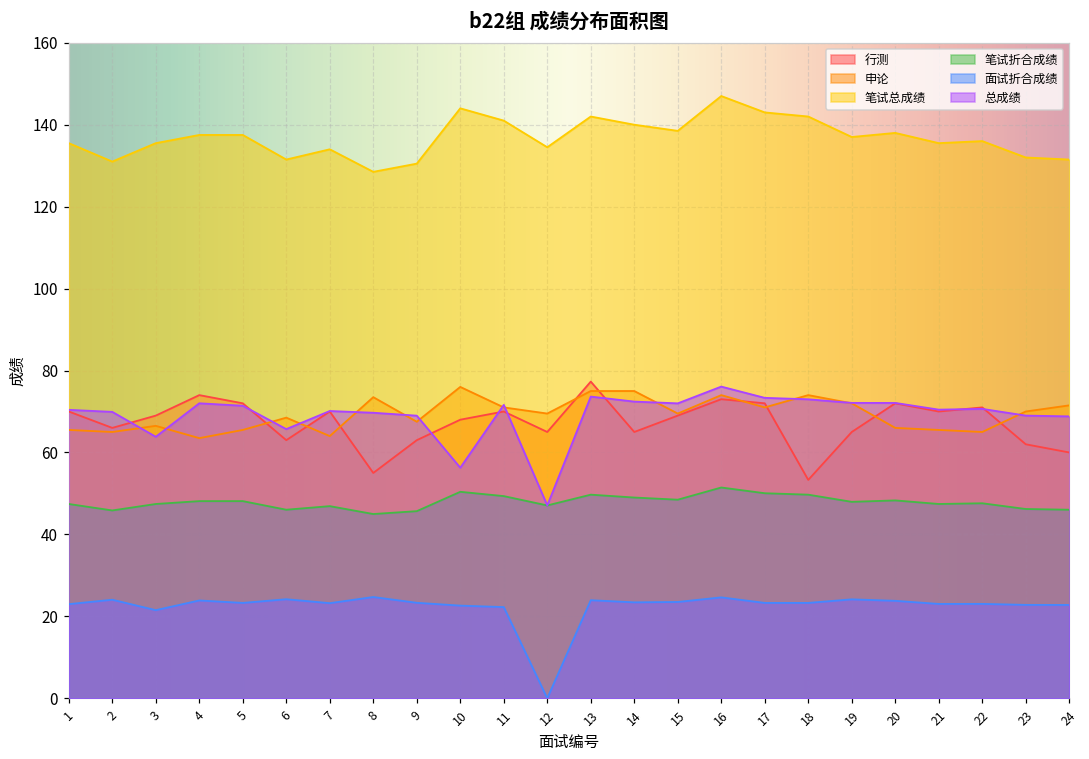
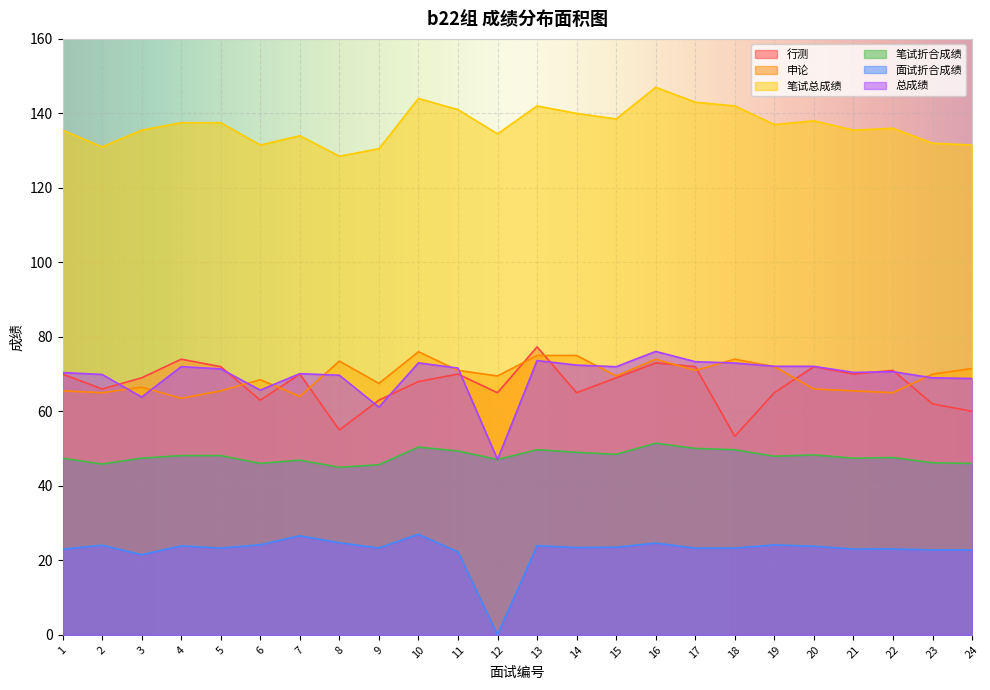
面试折合成绩, 7: 23 -> 27
总成绩, 9: 69 -> 61
面试折合成绩, 10: 23 -> 27
总成绩, 10: 56 -> 73
